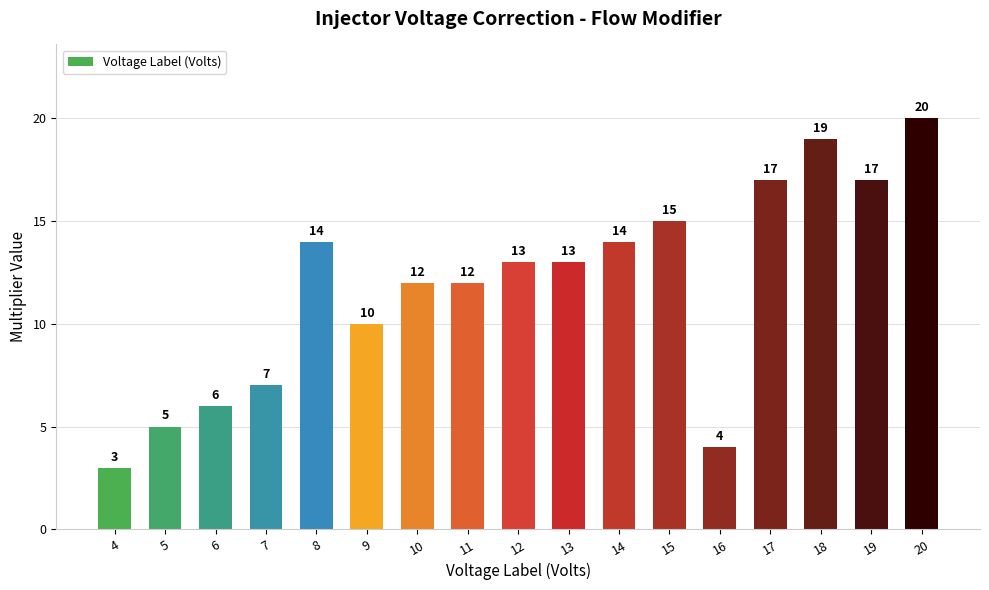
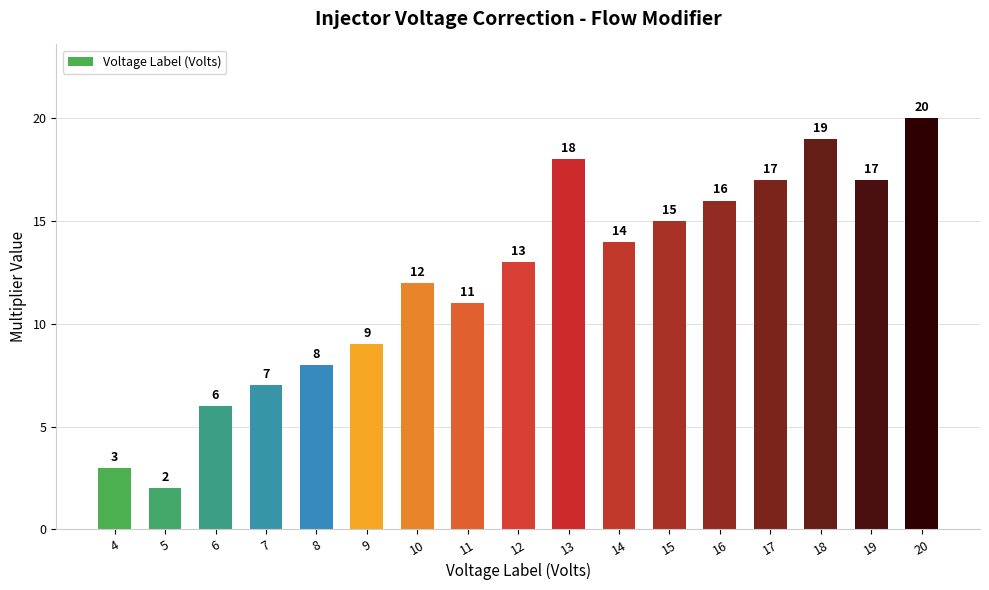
5: 5 -> 2
8: 14 -> 8
9: 10 -> 9
11: 12 -> 11
13: 13 -> 18
16: 4 -> 16
